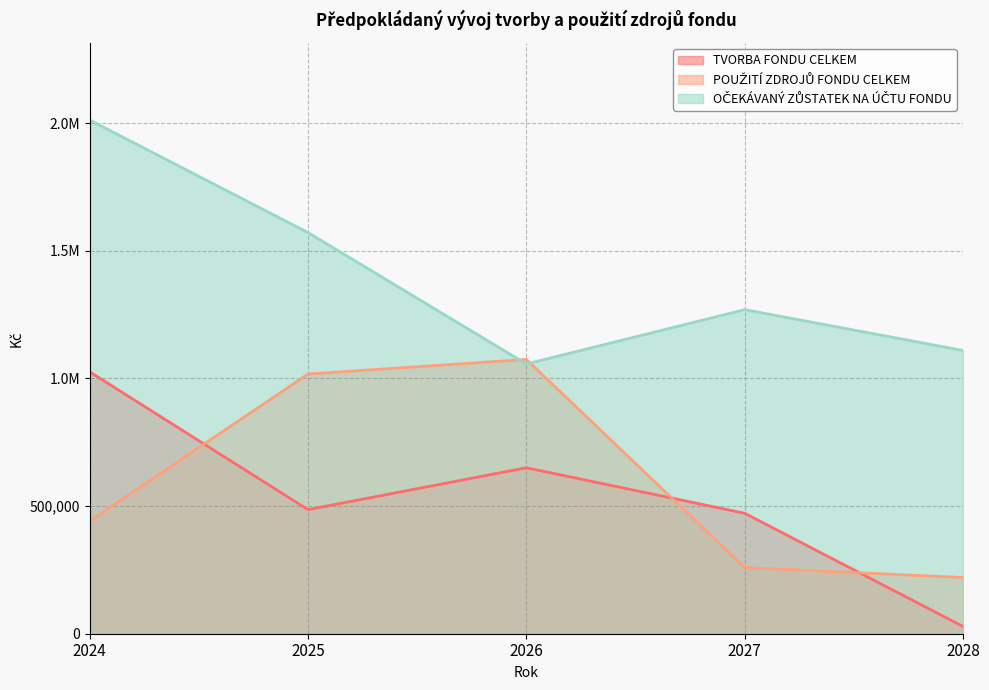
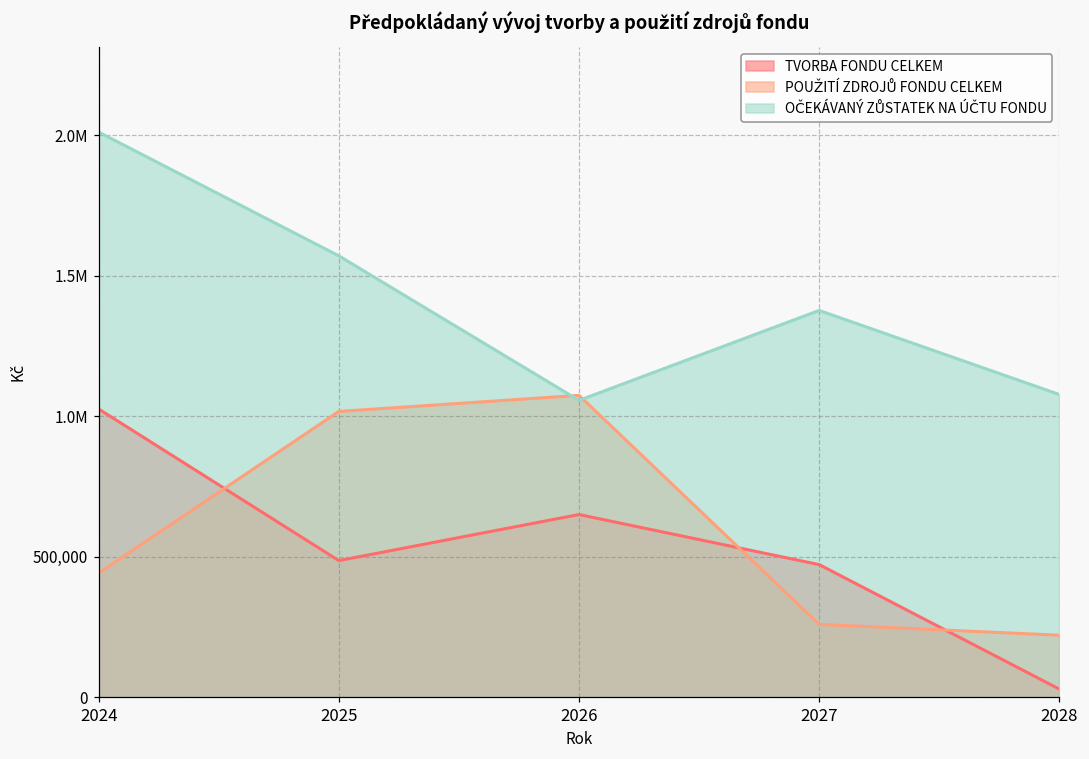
OČEKÁVANÝ ZŮSTATEK NA ÚČTU FONDU, 2027: 1,270,000 -> 1,380,000
OČEKÁVANÝ ZŮSTATEK NA ÚČTU FONDU, 2028: 1,110,000 -> 1,080,000
